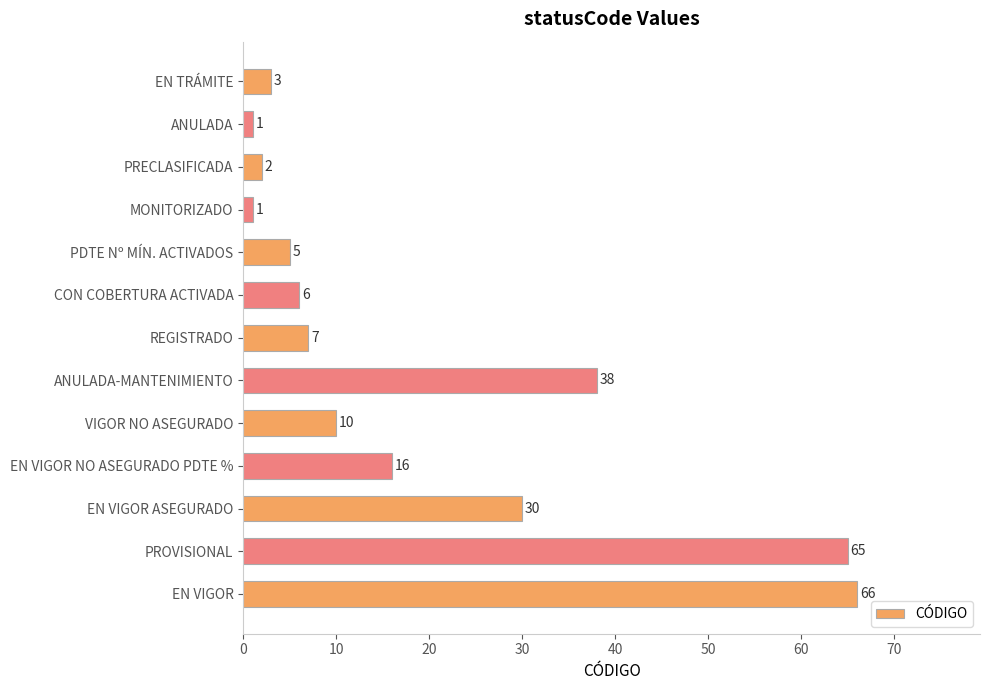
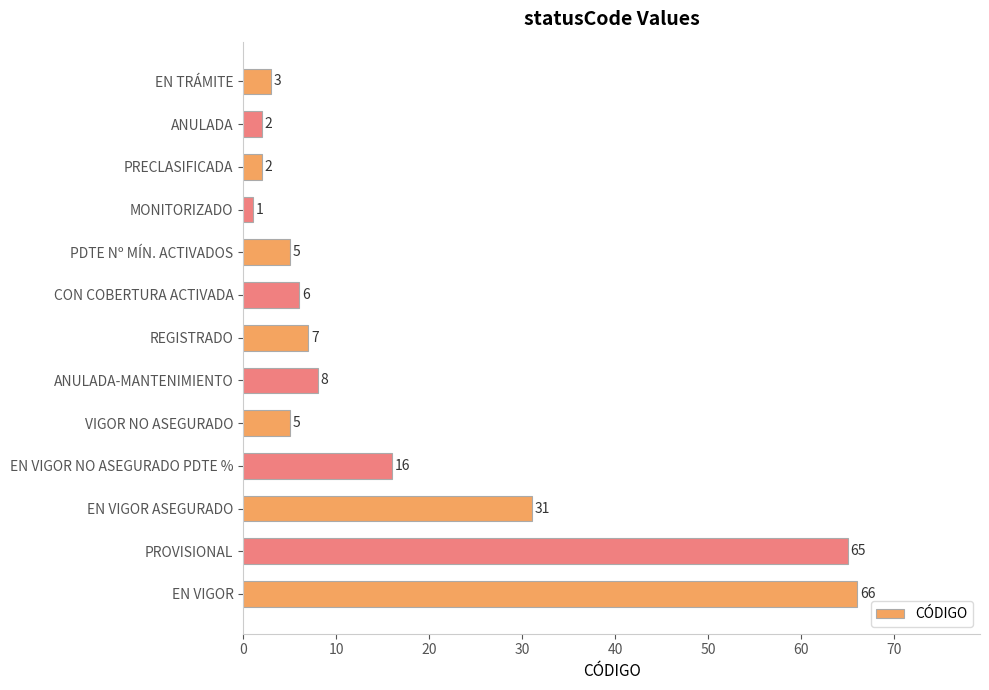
ANULADA: 1 -> 2
ANULADA-MANTENIMIENTO: 38 -> 8
VIGOR NO ASEGURADO: 10 -> 5
EN VIGOR ASEGURADO: 30 -> 31
